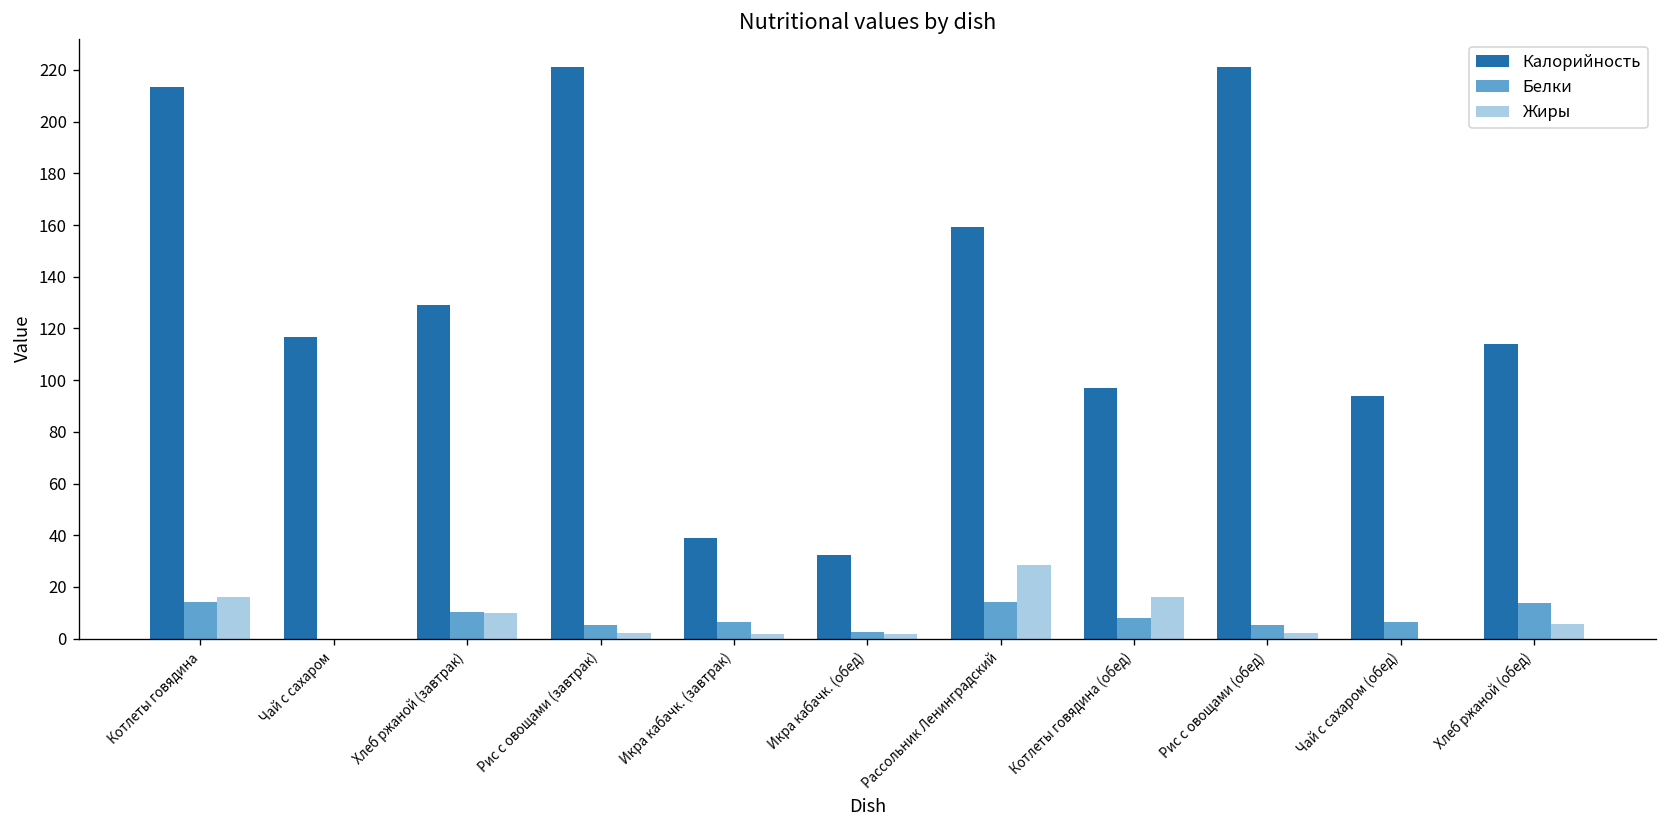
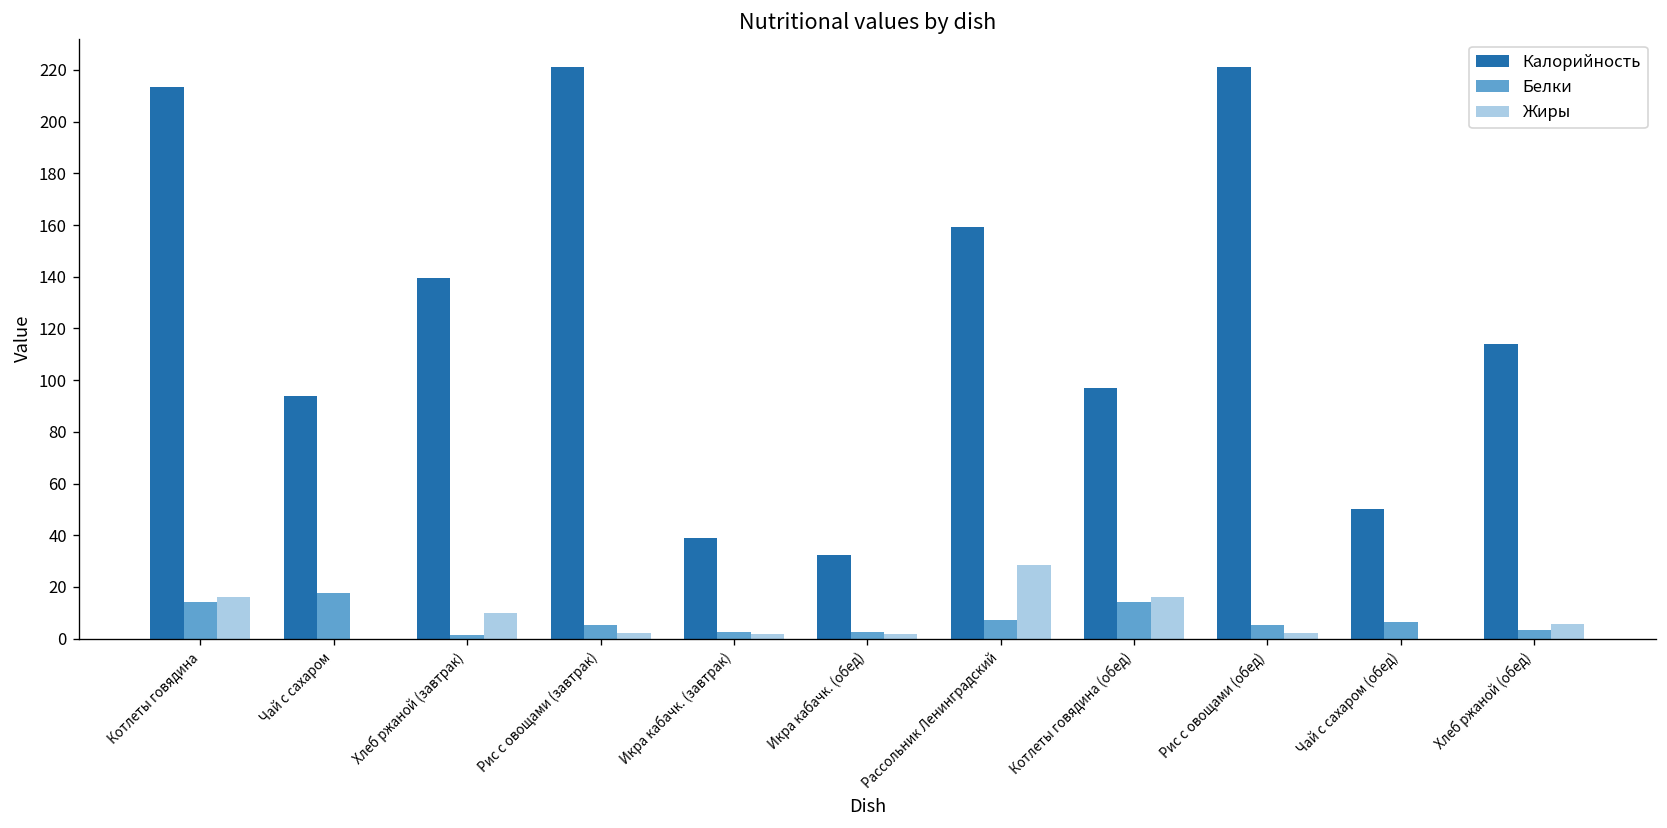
Калорийность, Чай с сахаром: 117 -> 94
Белки, Чай с сахаром: 0 -> 18
Калорийность, Хлеб ржаной (завтрак): 129 -> 140
Белки, Хлеб ржаной (завтрак): 10 -> 1
Белки, Икра кабачк. (завтрак): 7 -> 2
Белки, Рассольник Ленинградский: 14 -> 7
Белки, Котлеты говядина (обед): 8 -> 14
Калорийность, Чай с сахаром (обед): 94 -> 50
Белки, Хлеб ржаной (обед): 14 -> 3
